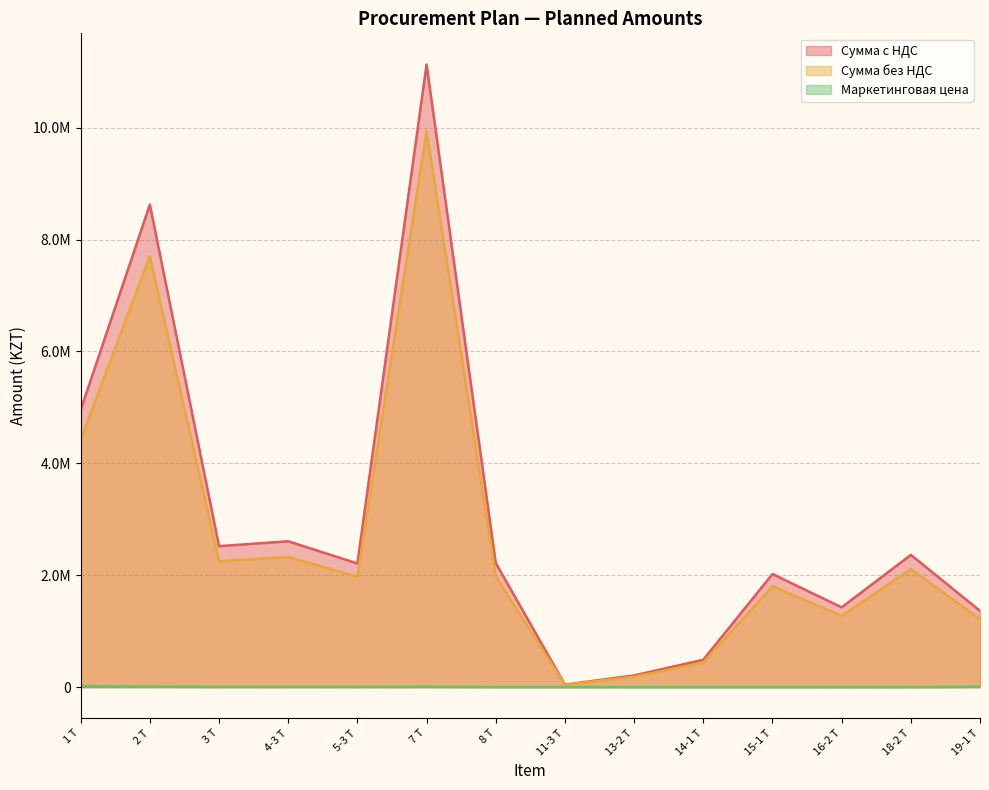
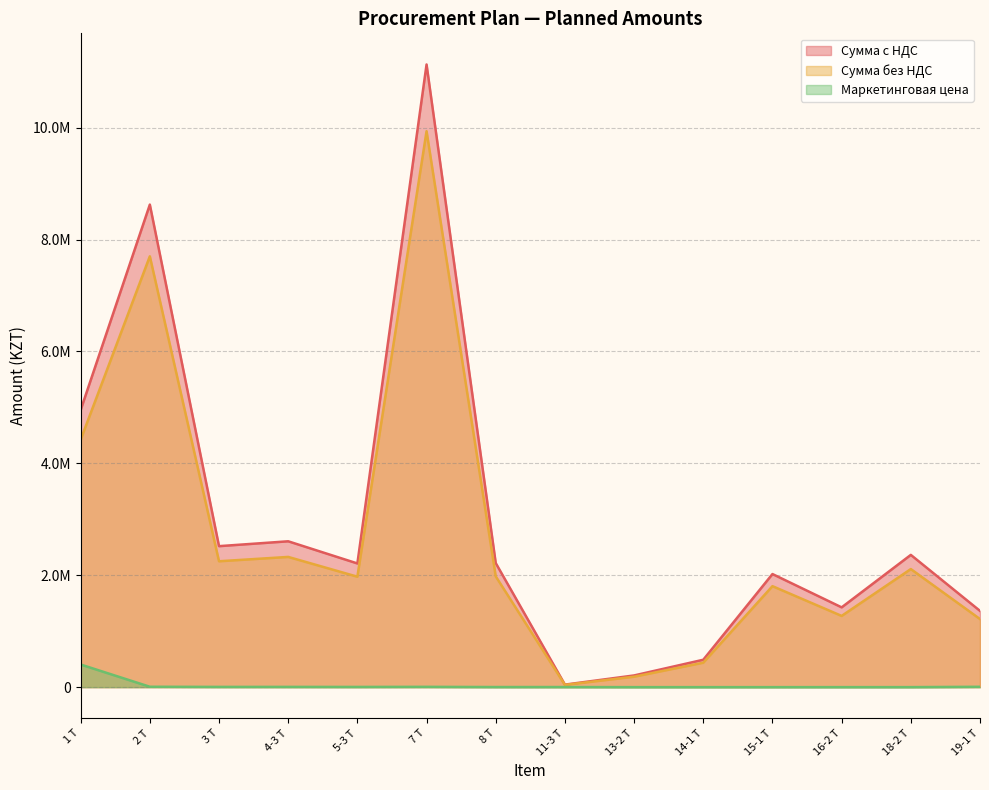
Маркетинговая цена, 1 Т: 0 -> 400000
